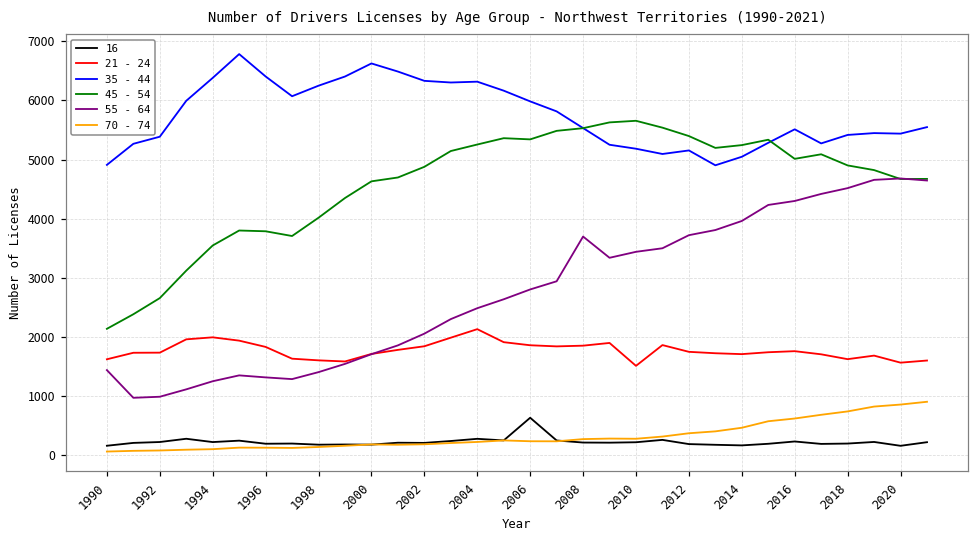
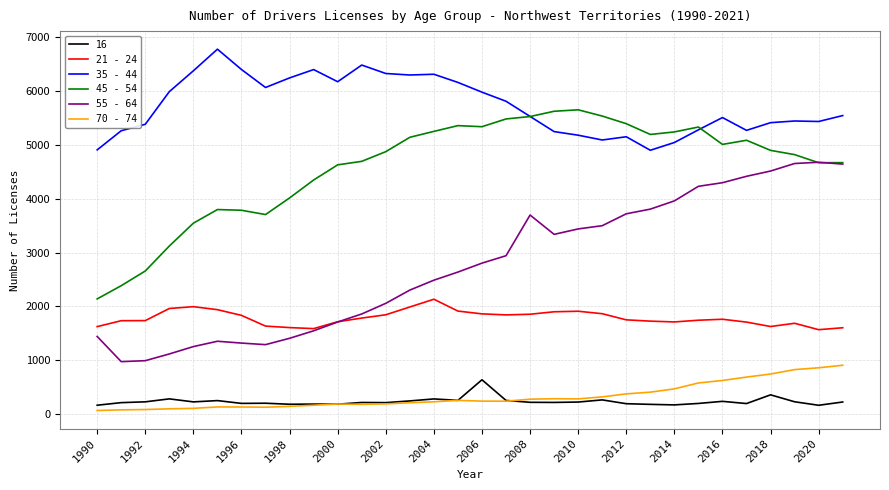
35 - 44, 2000: 6600 -> 6200
21 - 24, 2010: 1500 -> 1900
16, 2018: 200 -> 400
